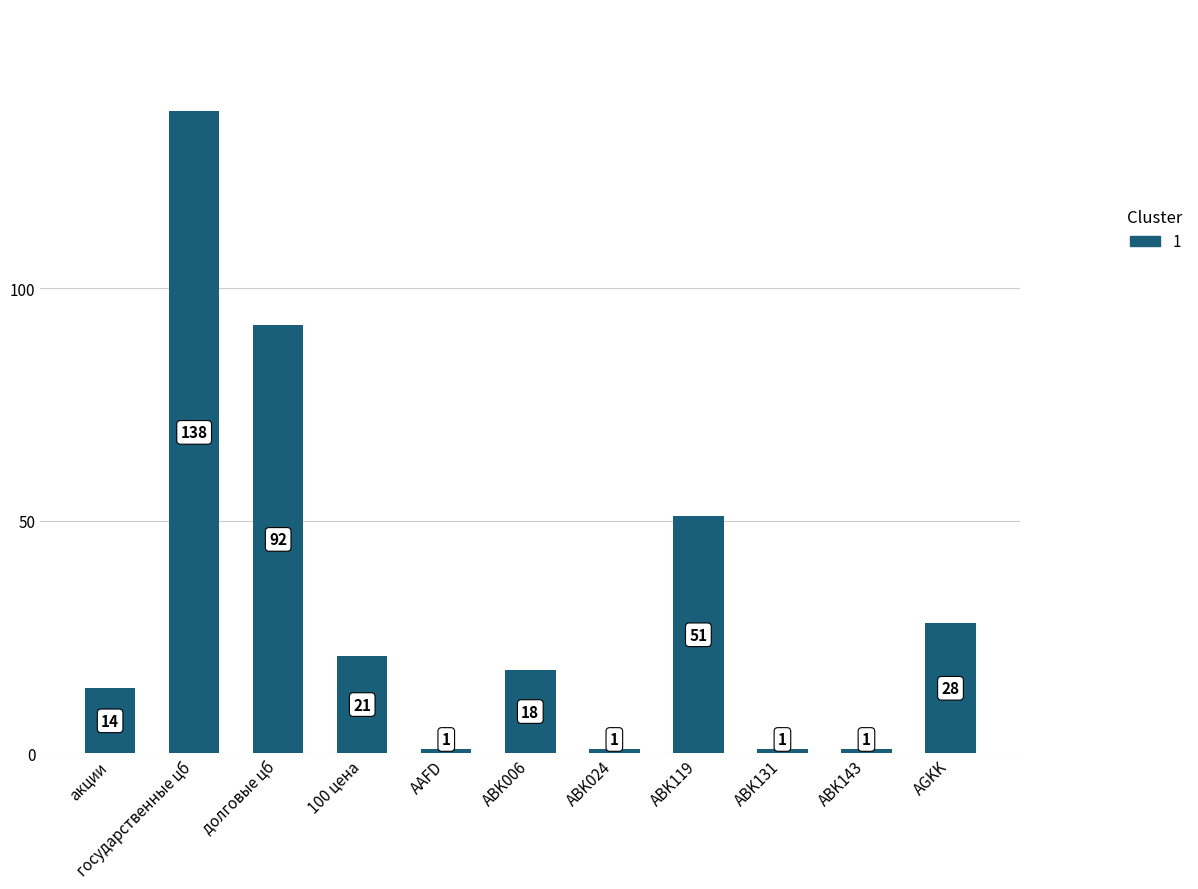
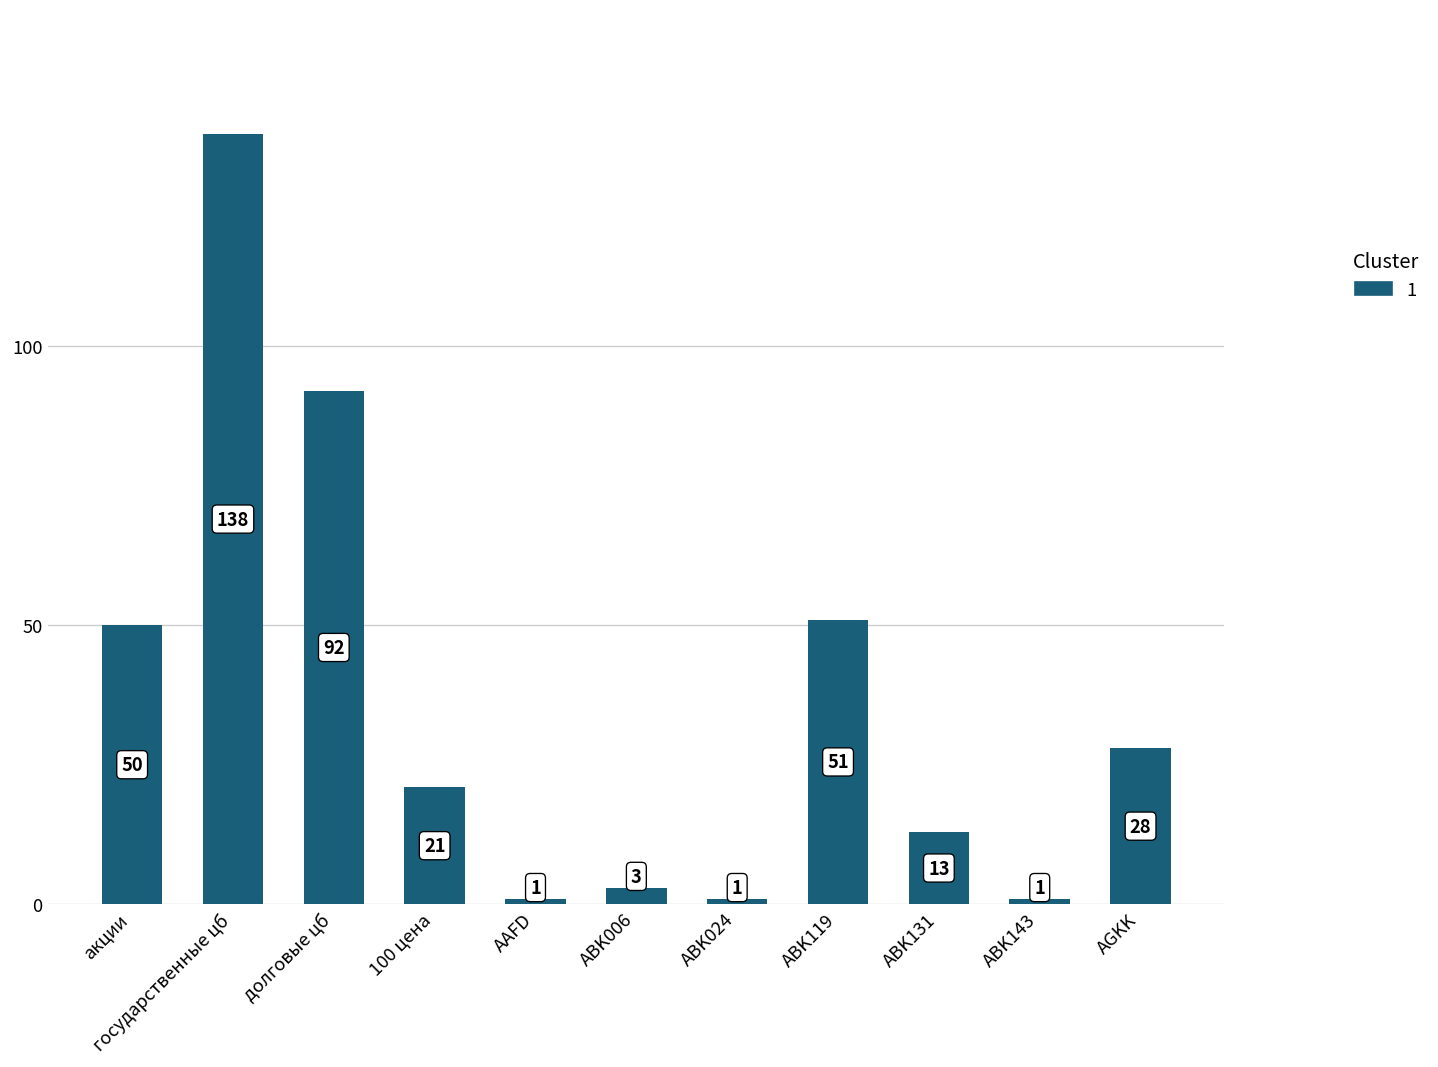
акции: 14 -> 50
ABK006: 18 -> 3
ABK131: 1 -> 13
